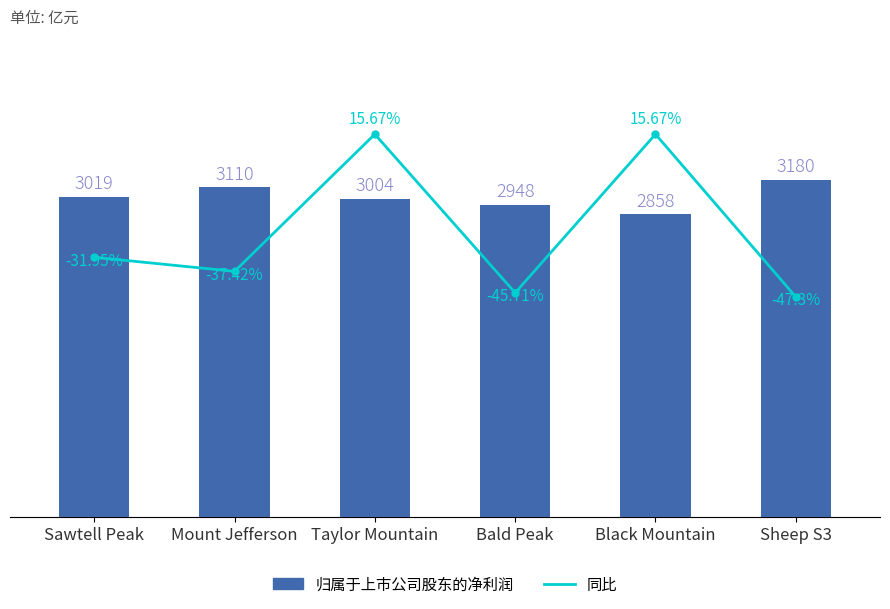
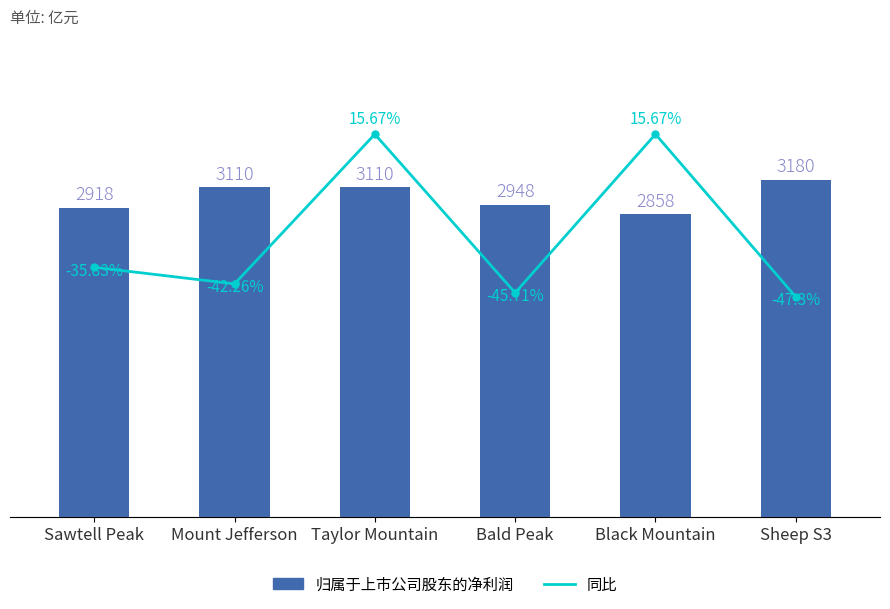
归属于上市公司股东的净利润, Sawtell Peak: 3019 -> 2918
归属于上市公司股东的净利润, Taylor Mountain: 3004 -> 3110
同比, Sawtell Peak: -31.95% -> -35.83%
同比, Mount Jefferson: -37.42% -> -42.26%
